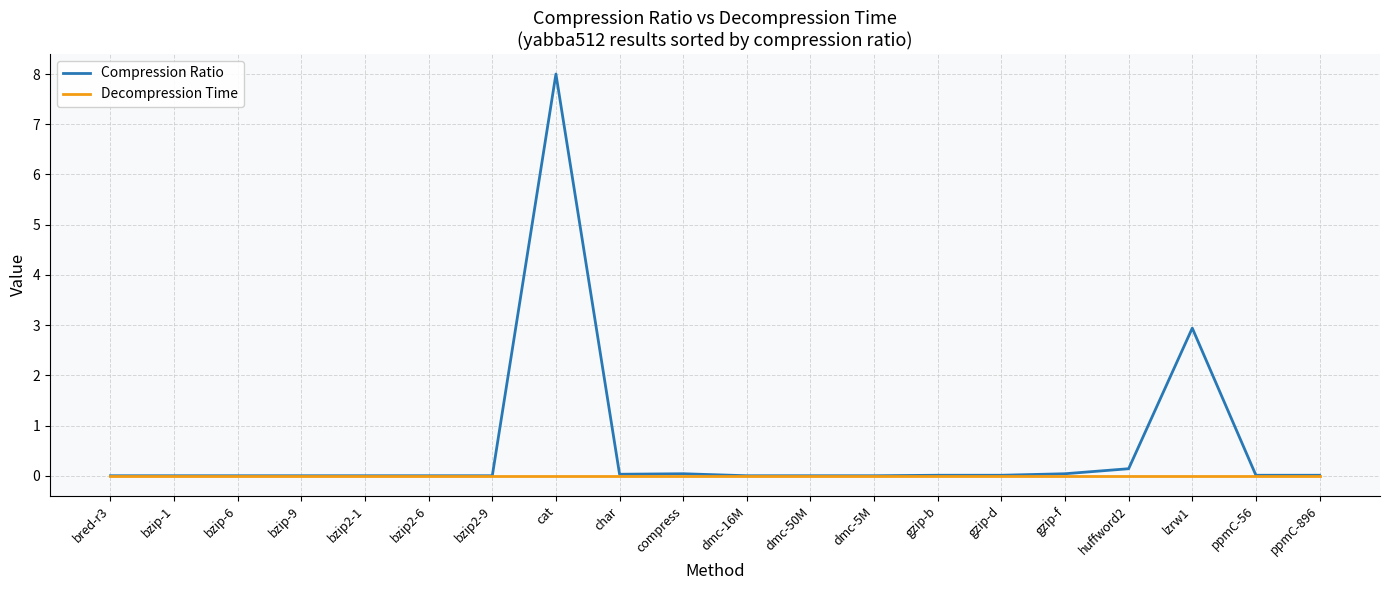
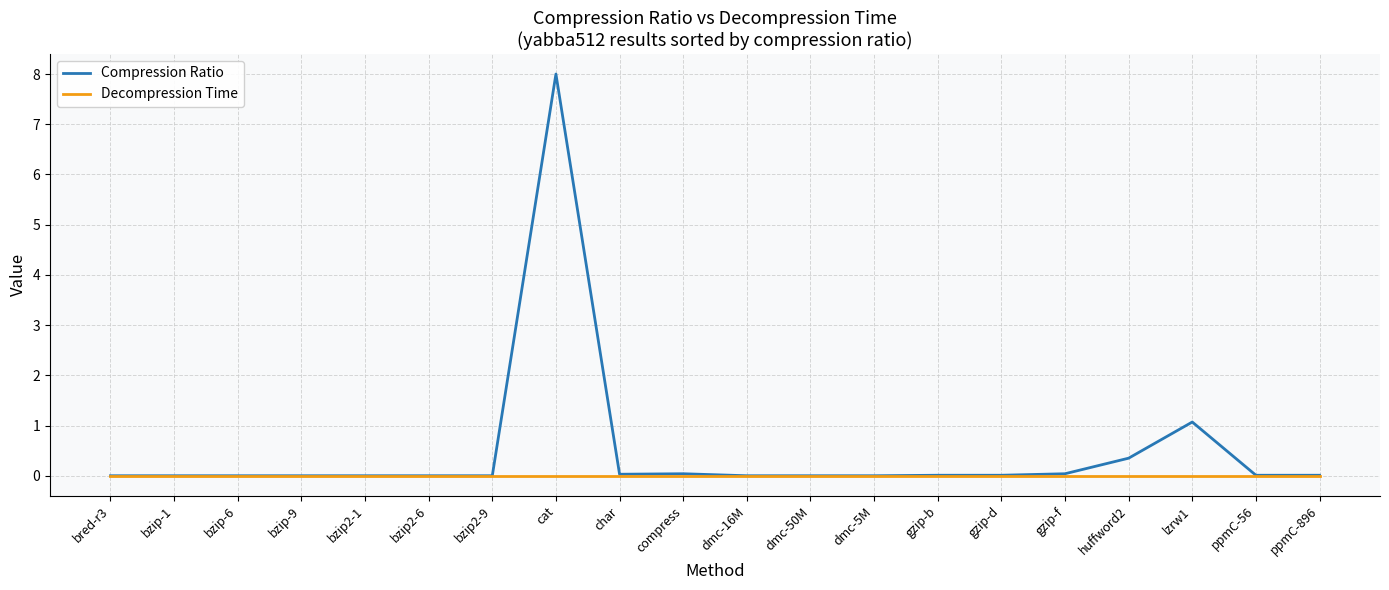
Compression Ratio, huffword2: 0.1 -> 0.4
Compression Ratio, lzrw1: 2.9 -> 1.1
